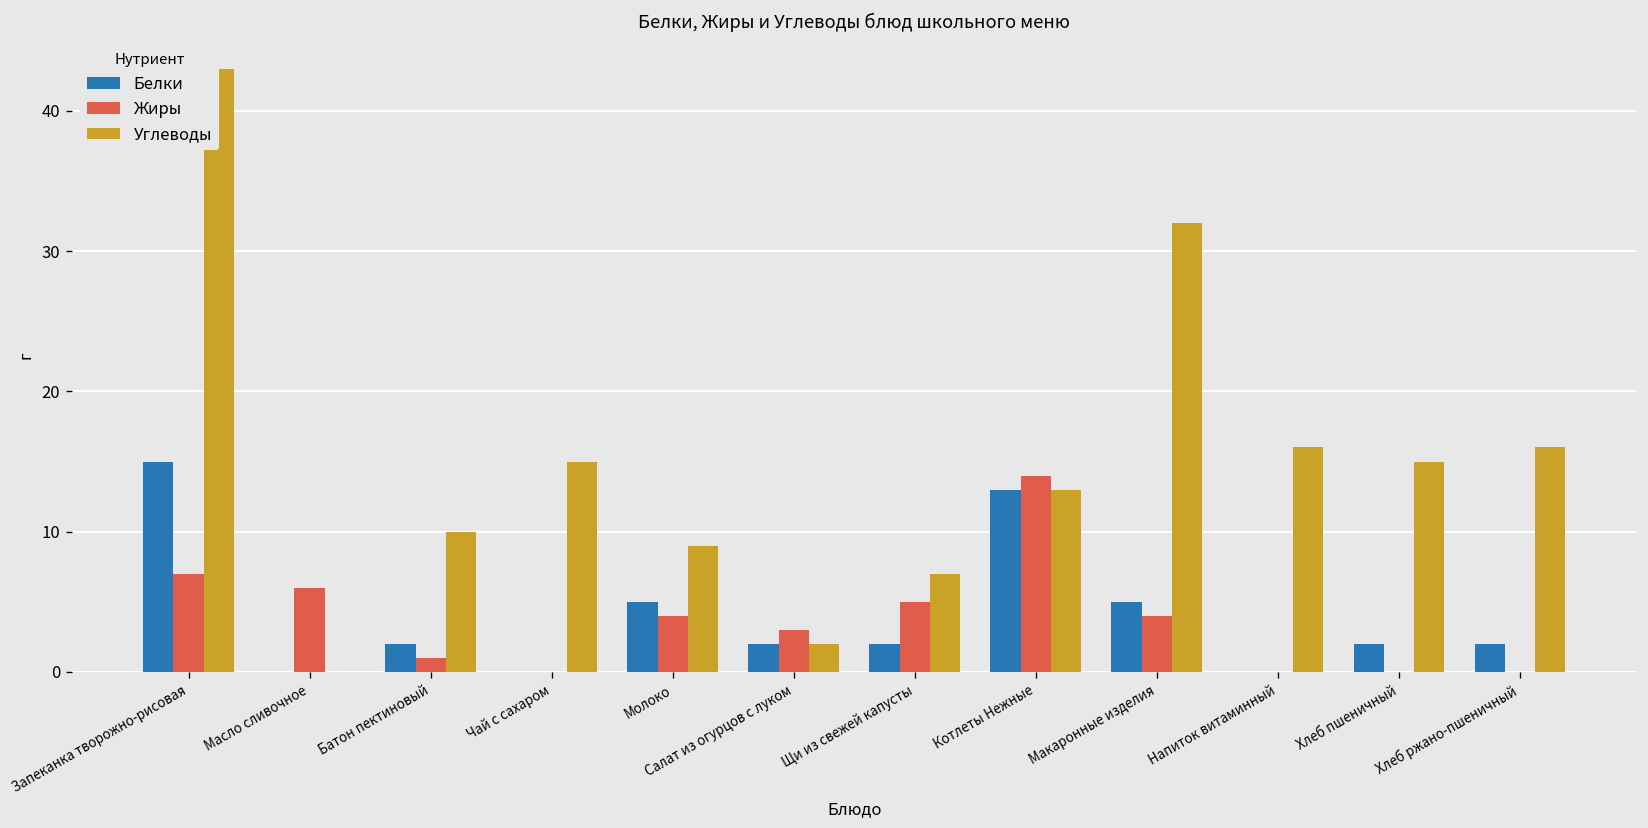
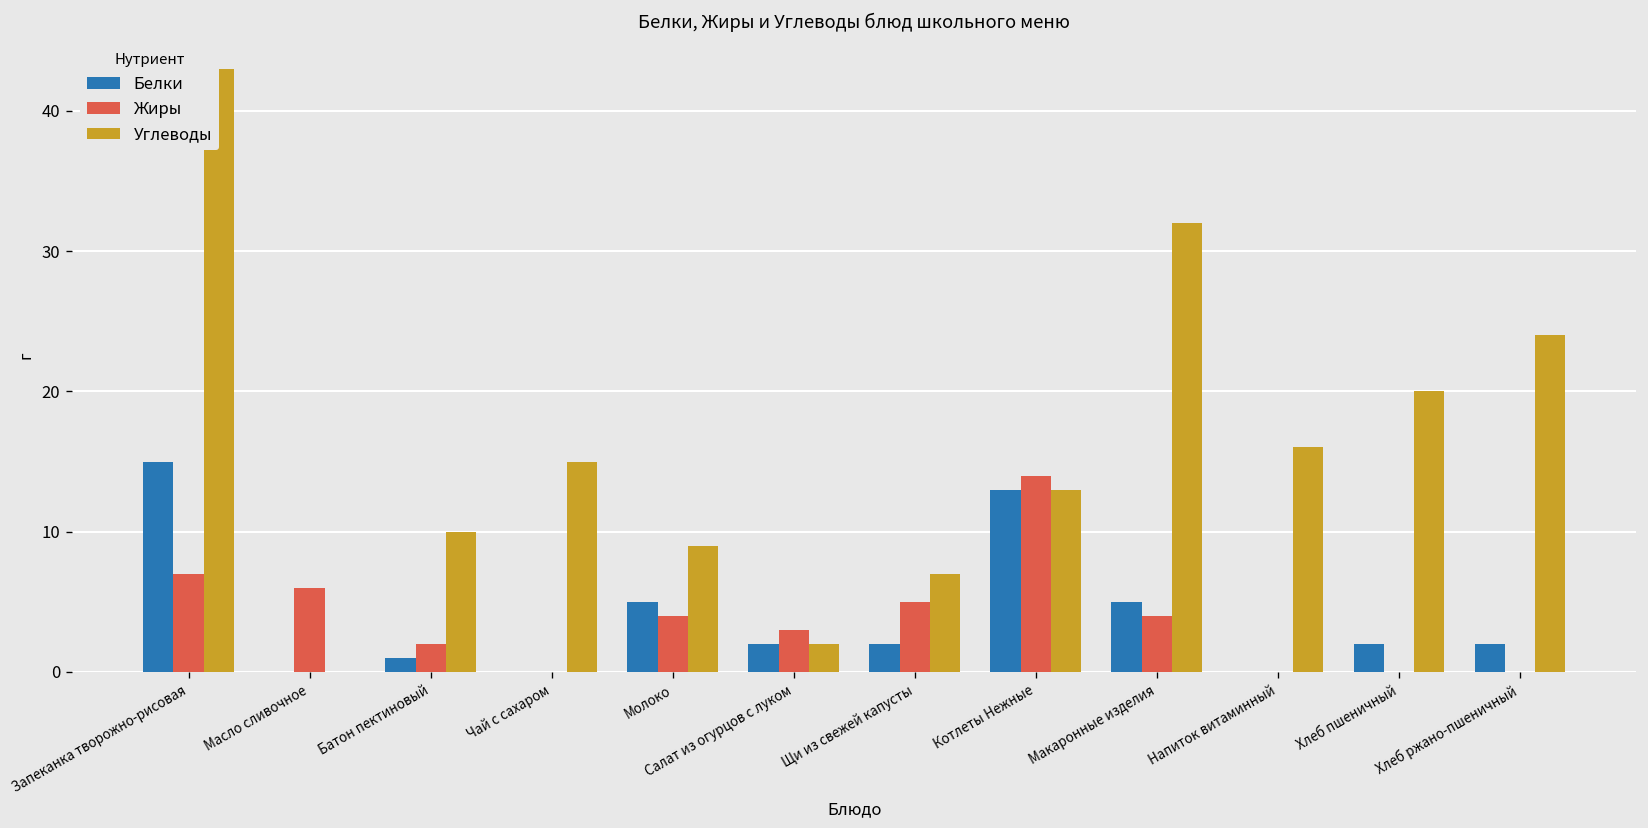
Белки, Батон пектиновый: 2 -> 1
Жиры, Батон пектиновый: 1 -> 2
Углеводы, Хлеб пшеничный: 15 -> 20
Углеводы, Хлеб ржано-пшеничный: 16 -> 24
